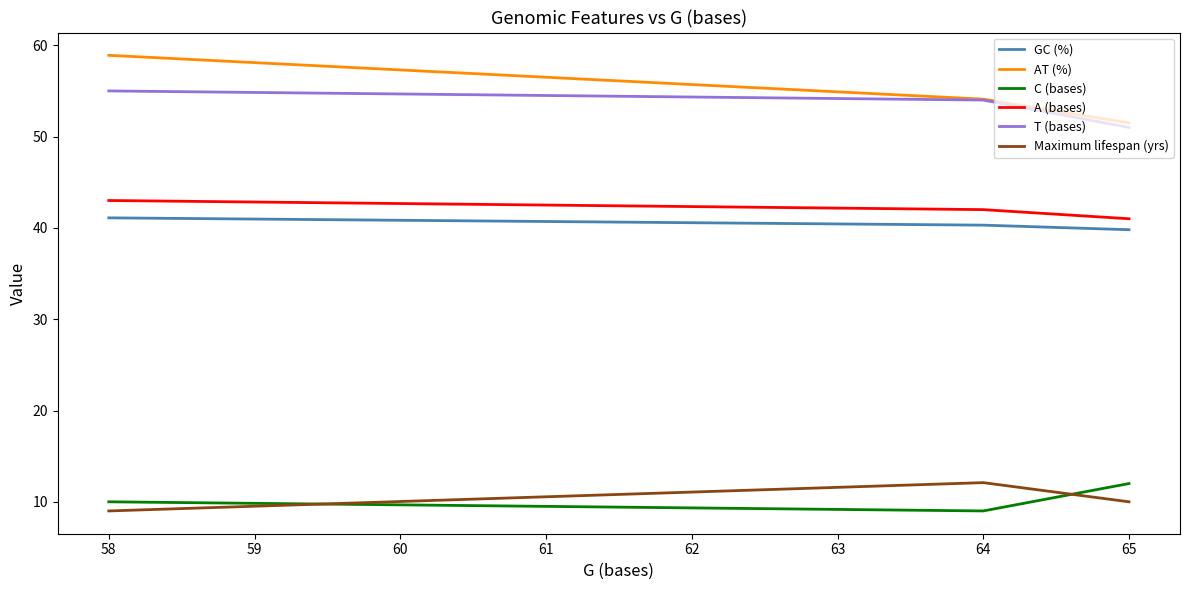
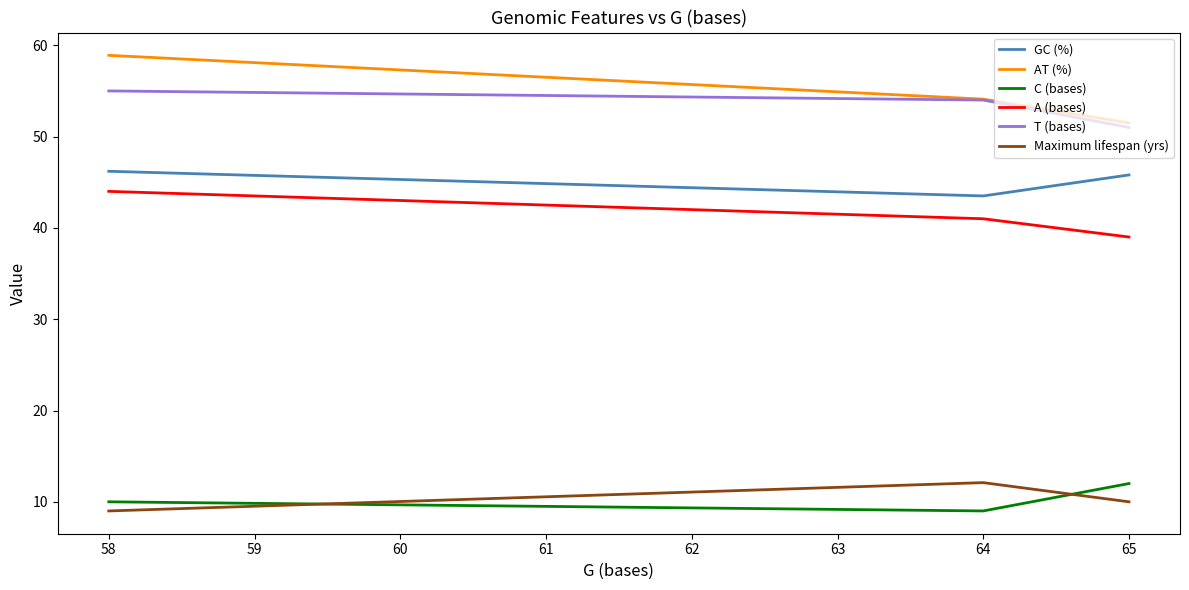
GC (%), 58: 41 -> 46
A (bases), 58: 43 -> 44
GC (%), 64: 40 -> 44
A (bases), 64: 42 -> 41
GC (%), 65: 40 -> 46
A (bases), 65: 41 -> 39
